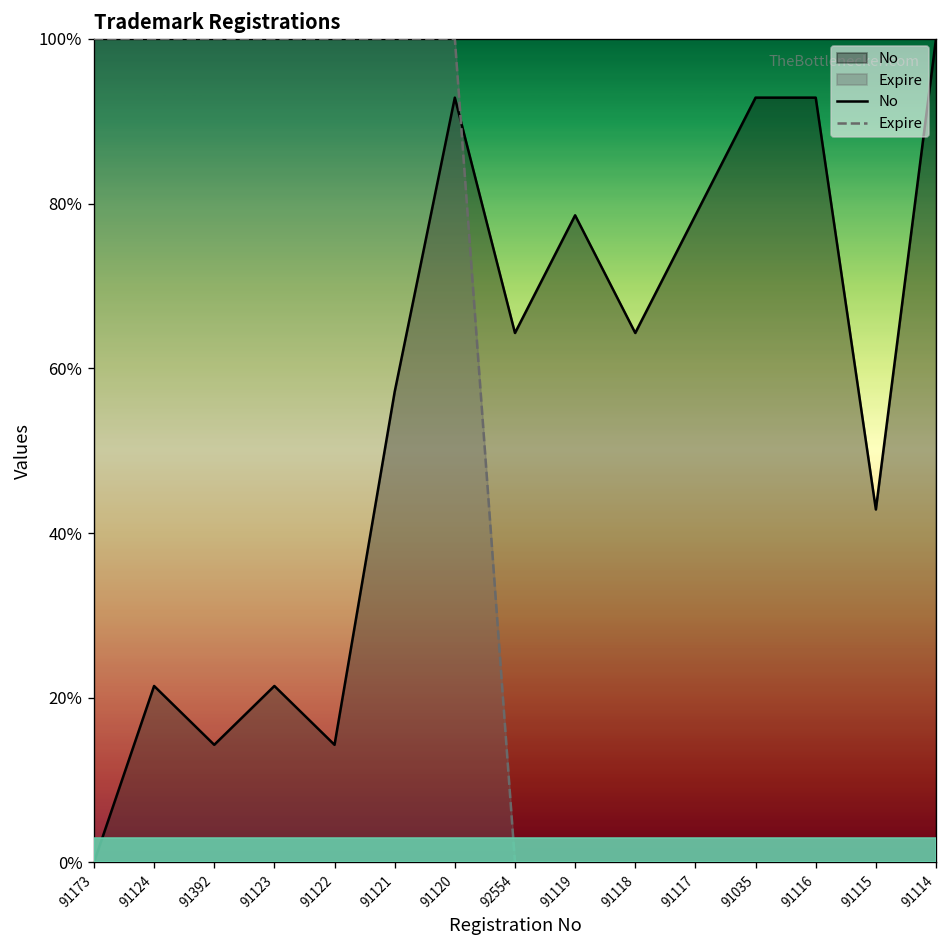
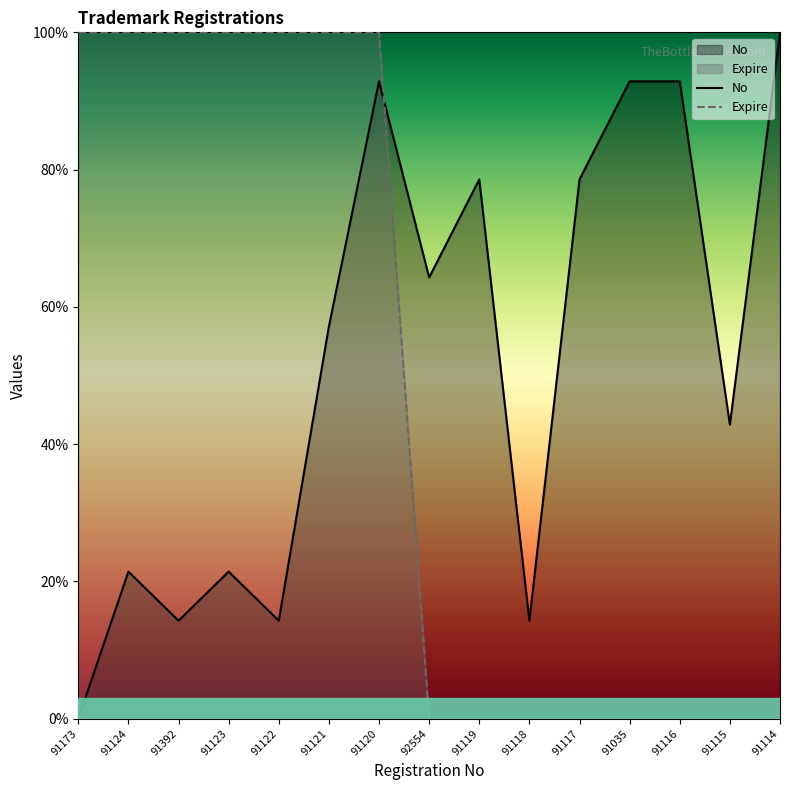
No, 91118: 64% -> 14%
